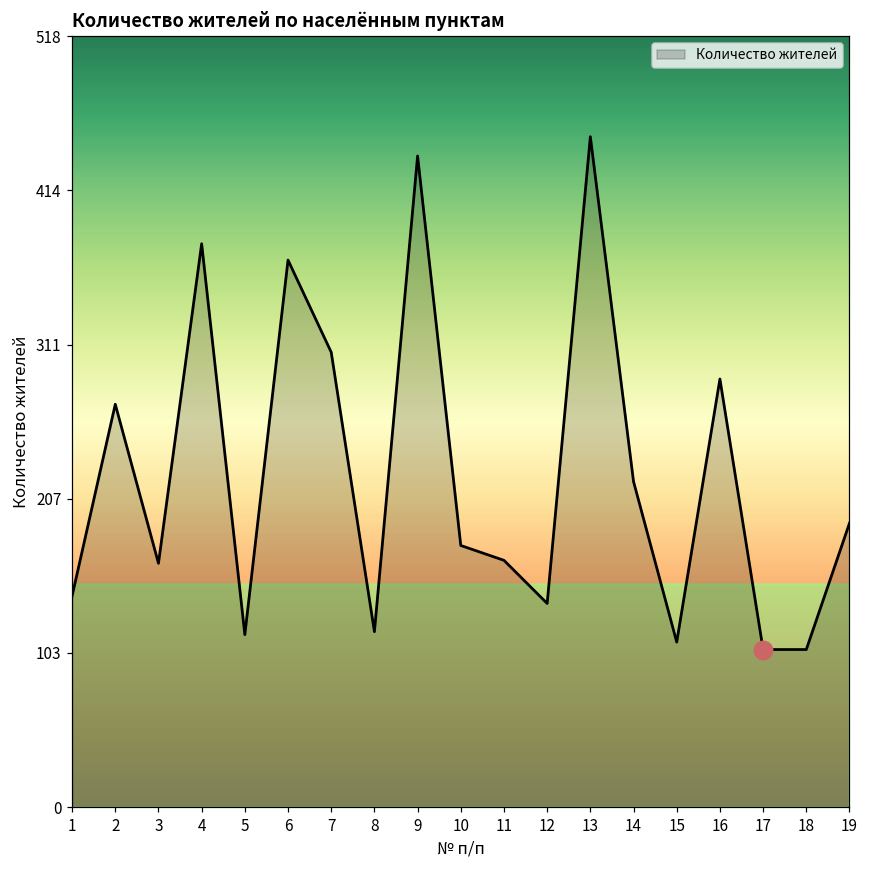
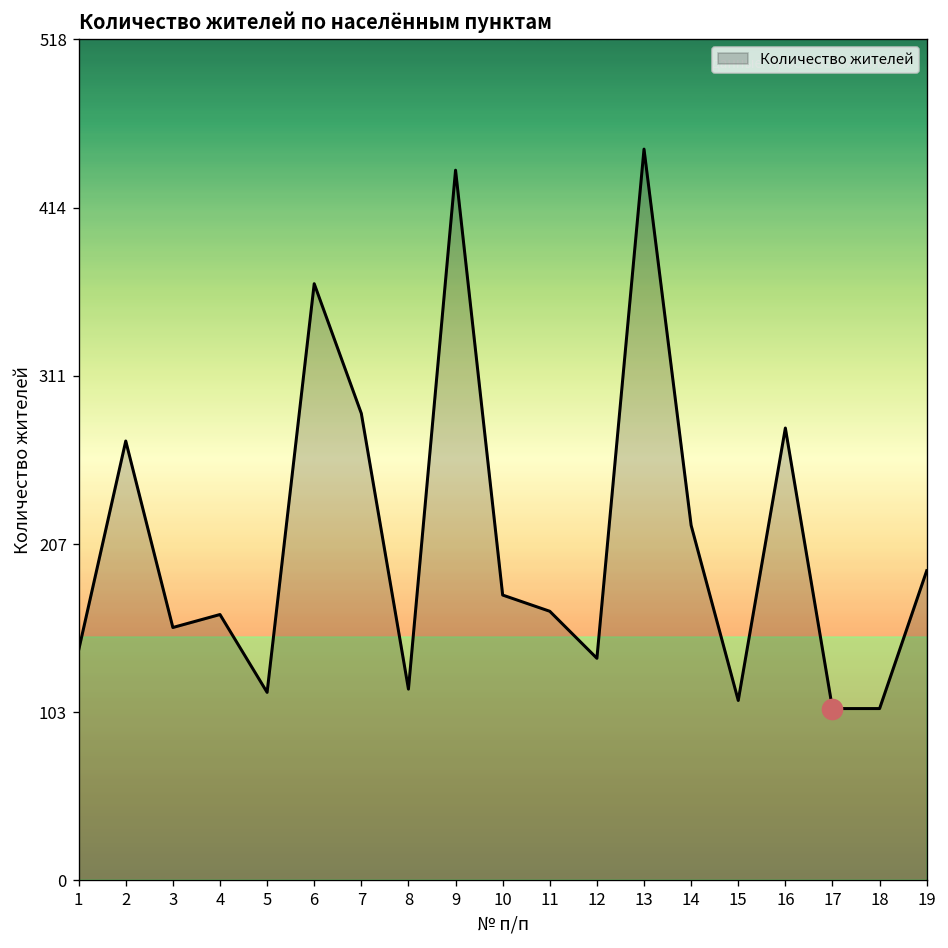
Количество жителей, 3: 164 -> 156
Количество жителей, 4: 379 -> 164
Количество жителей, 7: 306 -> 288
Количество жителей, 16: 288 -> 279
